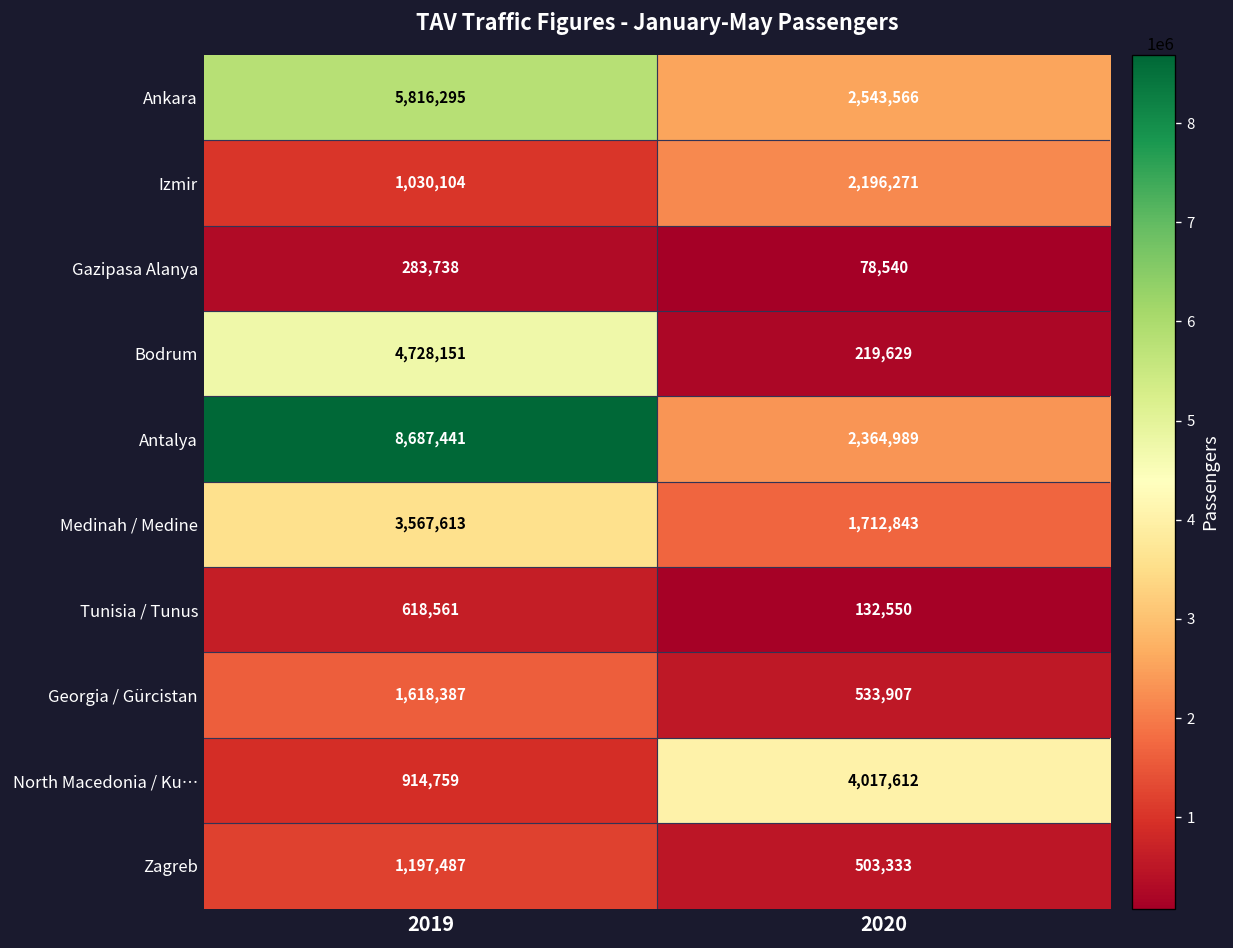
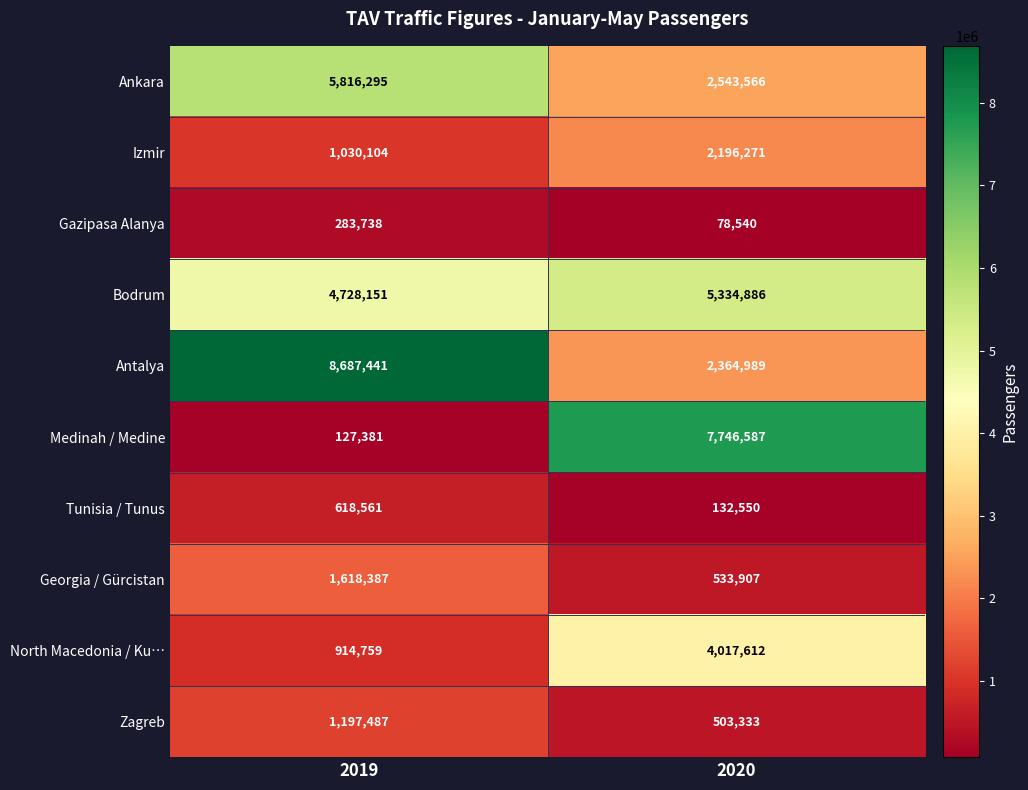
Bodrum, 2020: 219,629 -> 5,334,886
Medinah / Medine, 2019: 3,567,613 -> 127,381
Medinah / Medine, 2020: 1,712,843 -> 7,746,587
